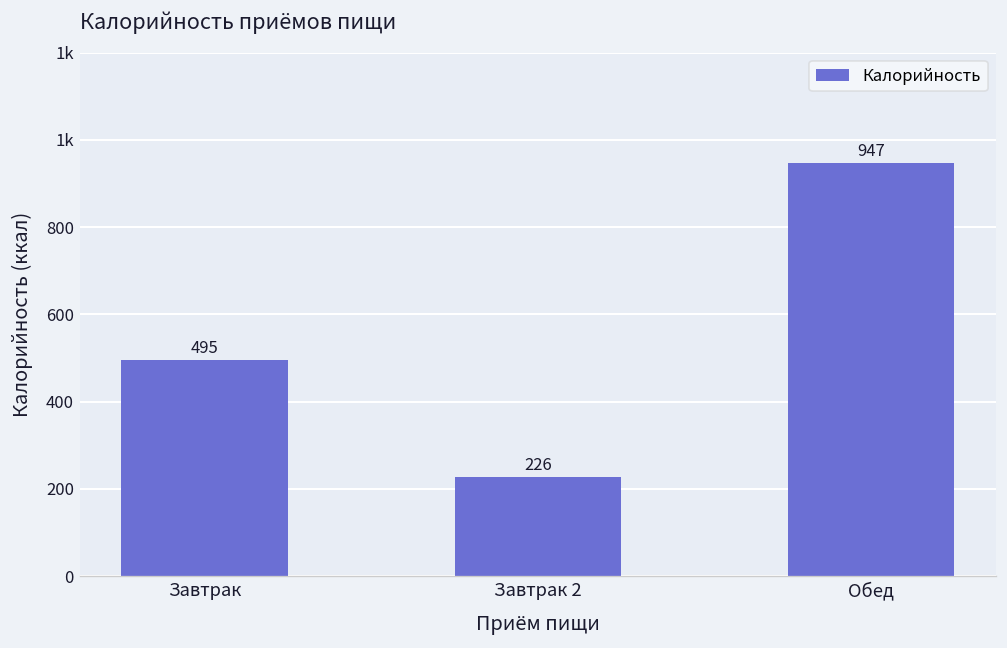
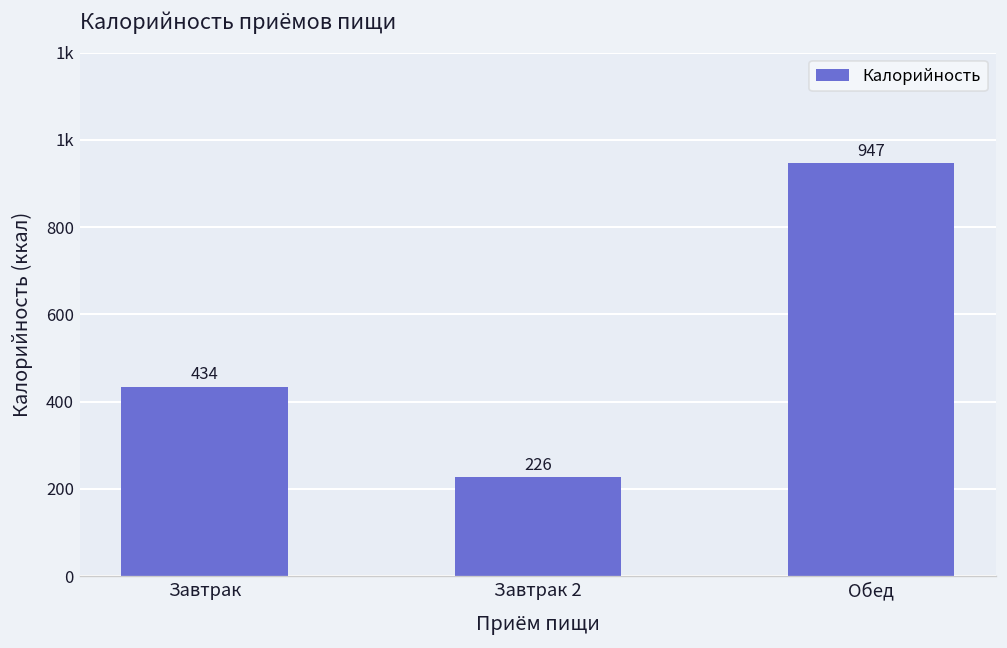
Завтрак: 495 -> 434
